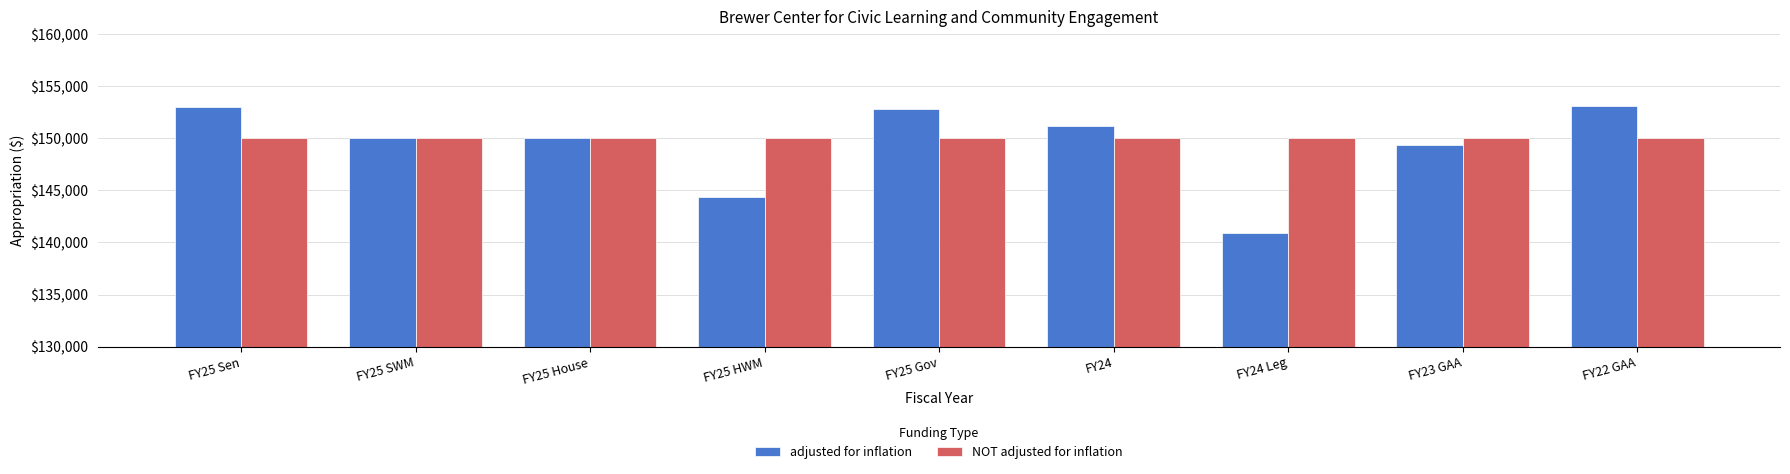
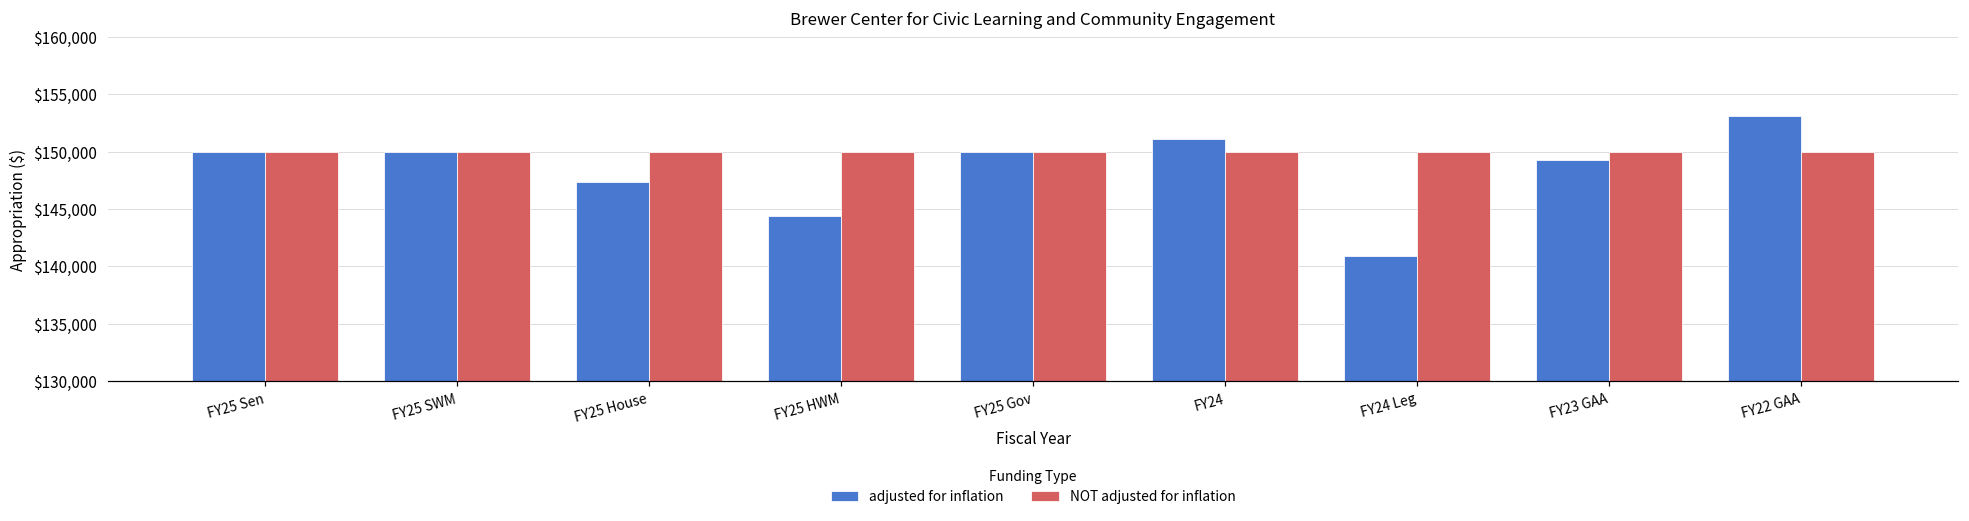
adjusted for inflation, FY25 Sen: $153,000 -> $150,000
adjusted for inflation, FY25 House: $150,000 -> $147,400
adjusted for inflation, FY25 Gov: $152,800 -> $150,000
